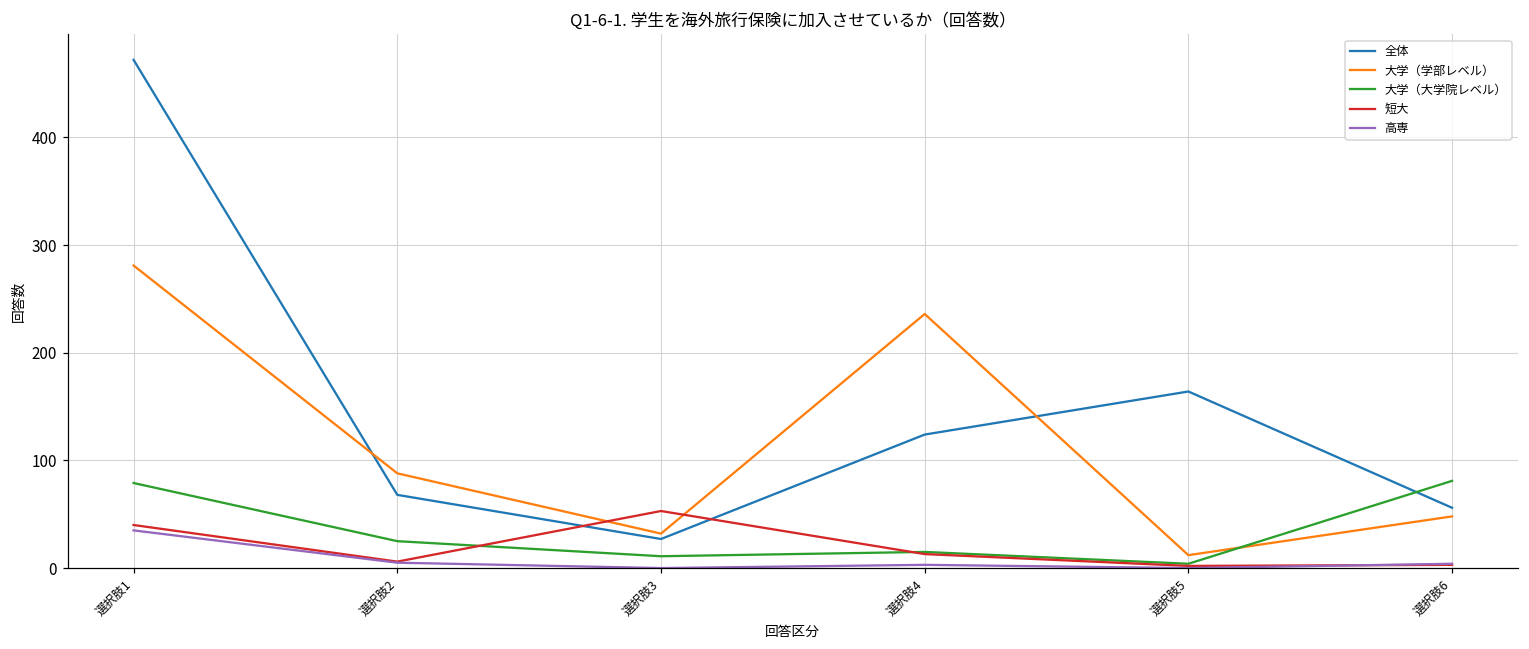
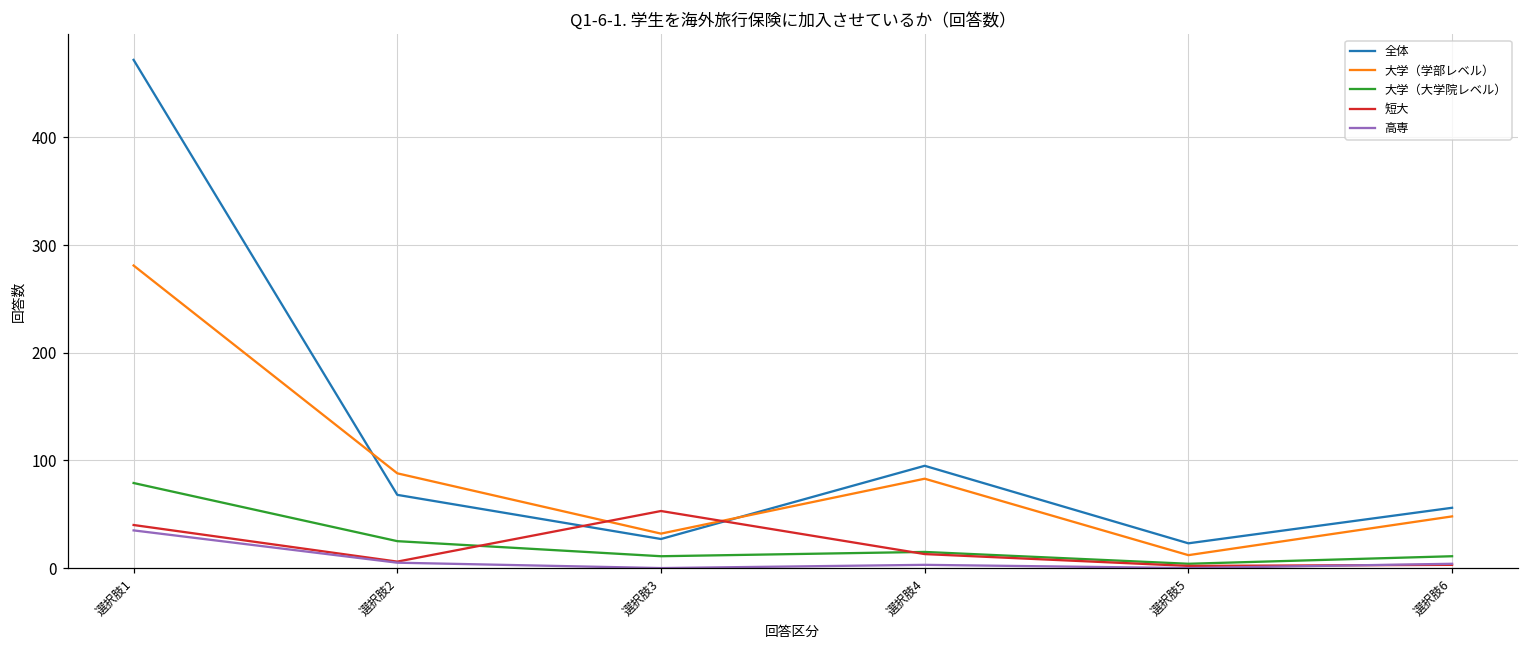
全体, 選択肢4: 120 -> 100
大学（学部レベル）, 選択肢4: 240 -> 80
全体, 選択肢5: 160 -> 20
大学（大学院レベル）, 選択肢6: 80 -> 10
